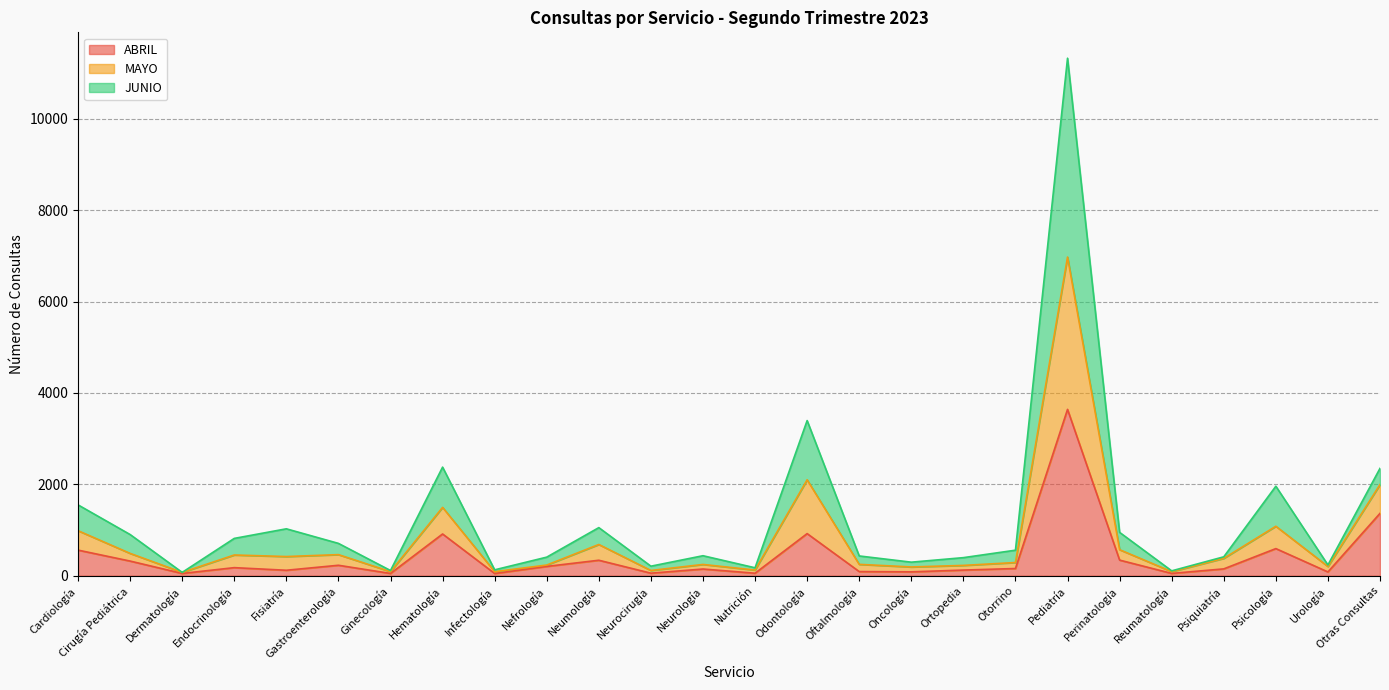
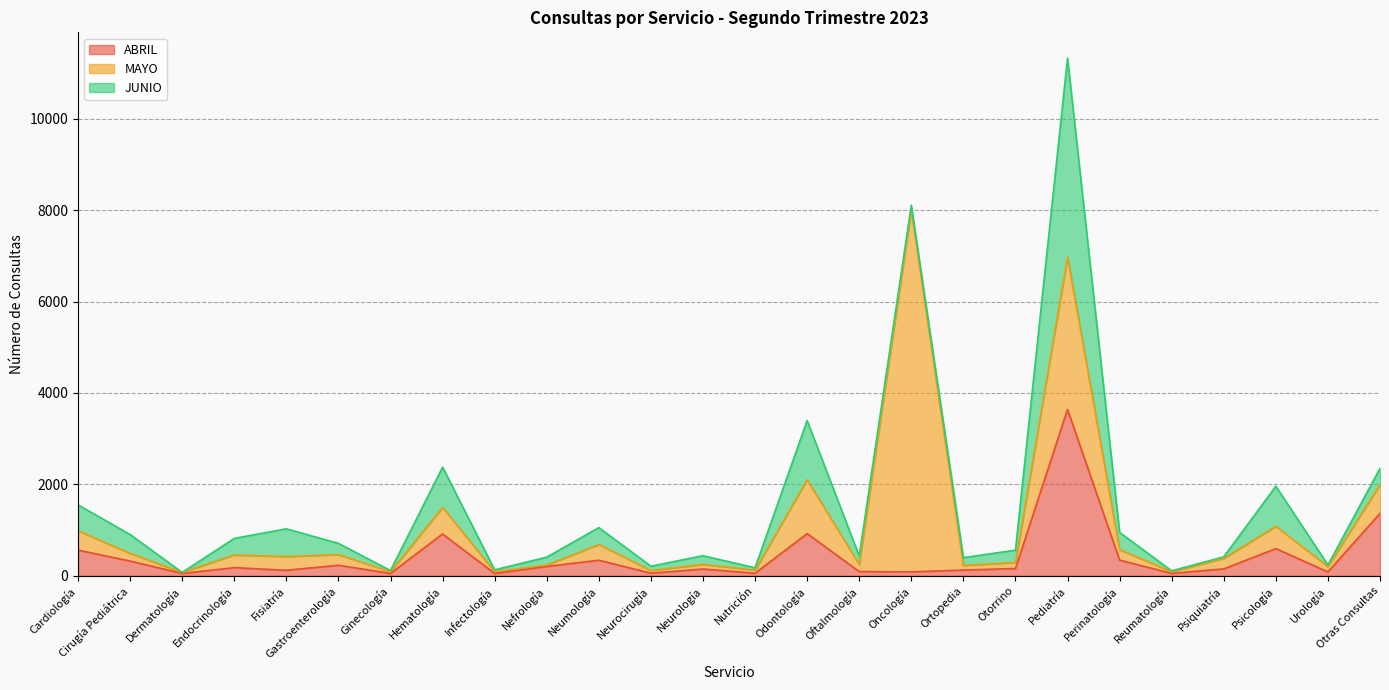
MAYO, Oncología: 100 -> 7900
